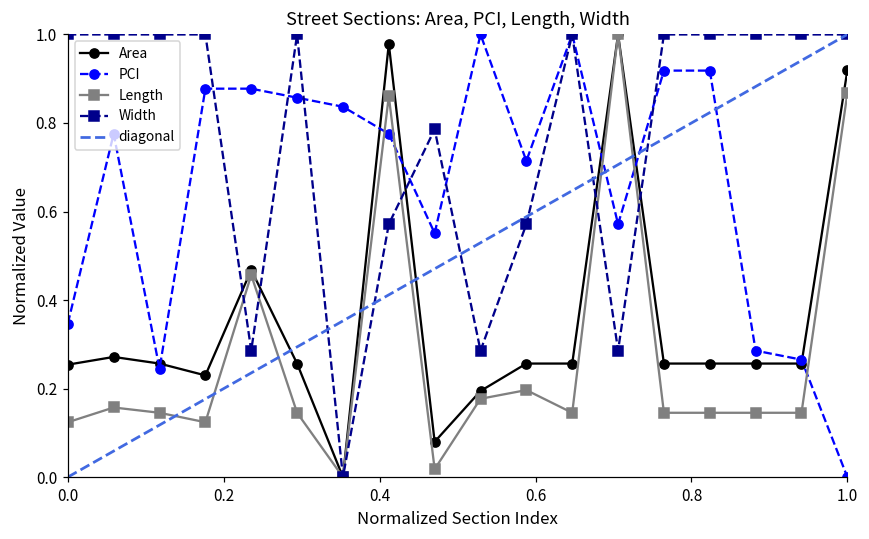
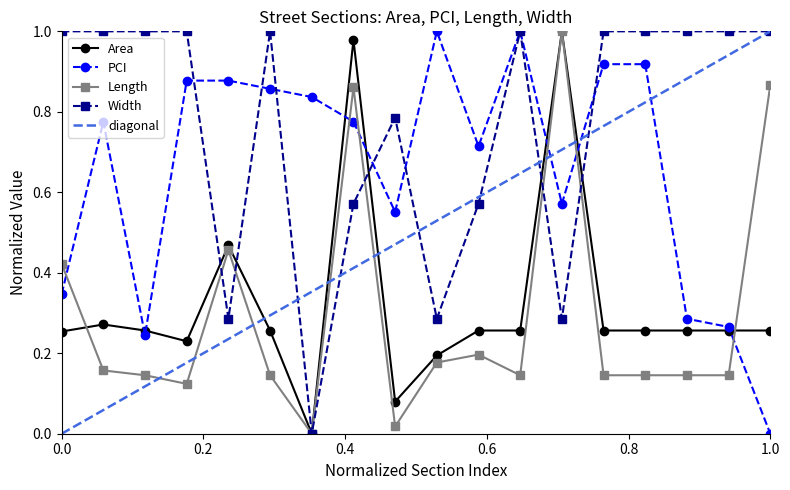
Length, 0.0: 0.12 -> 0.42
Area, 1.0: 0.92 -> 0.26
